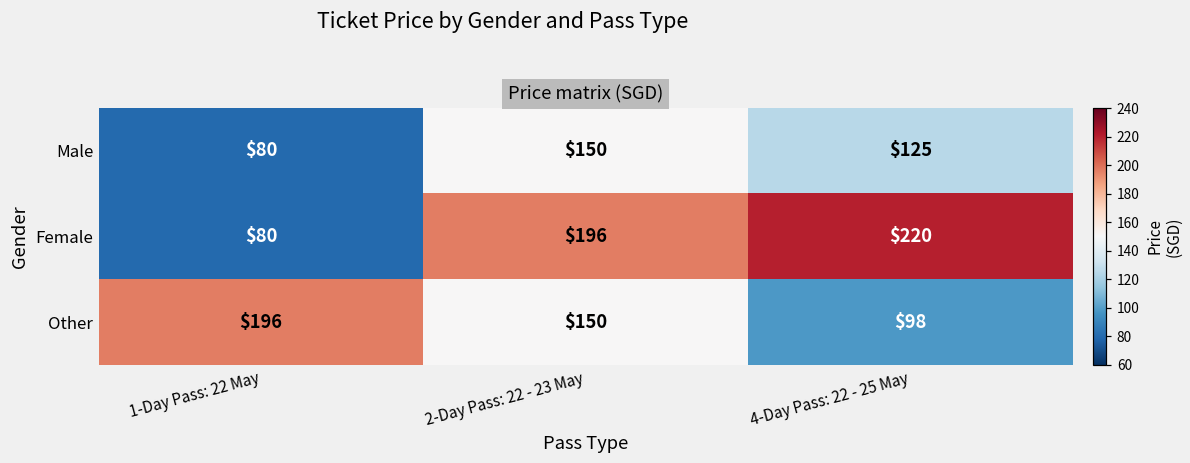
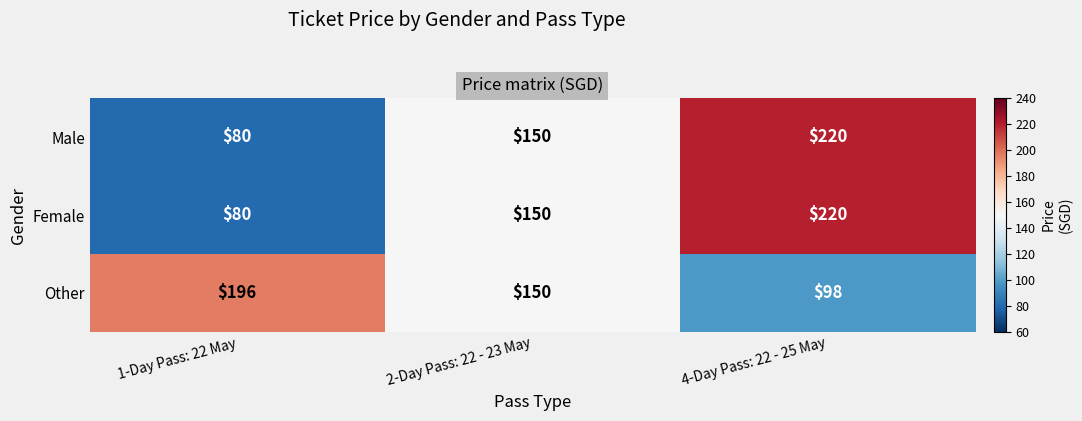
Male, 4-Day Pass: 22 - 25 May: $125 -> $220
Female, 2-Day Pass: 22 - 23 May: $196 -> $150
